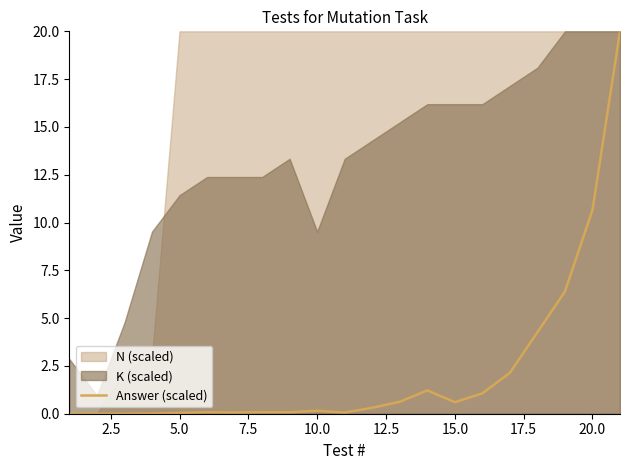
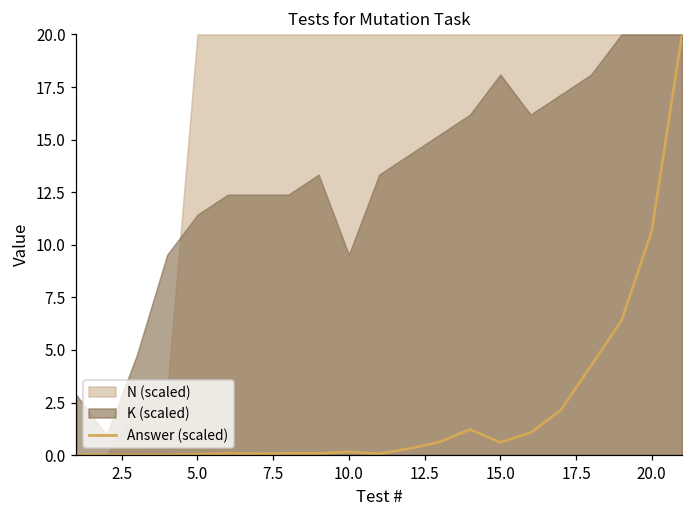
K (scaled), 15.0: 16.2 -> 18.1
